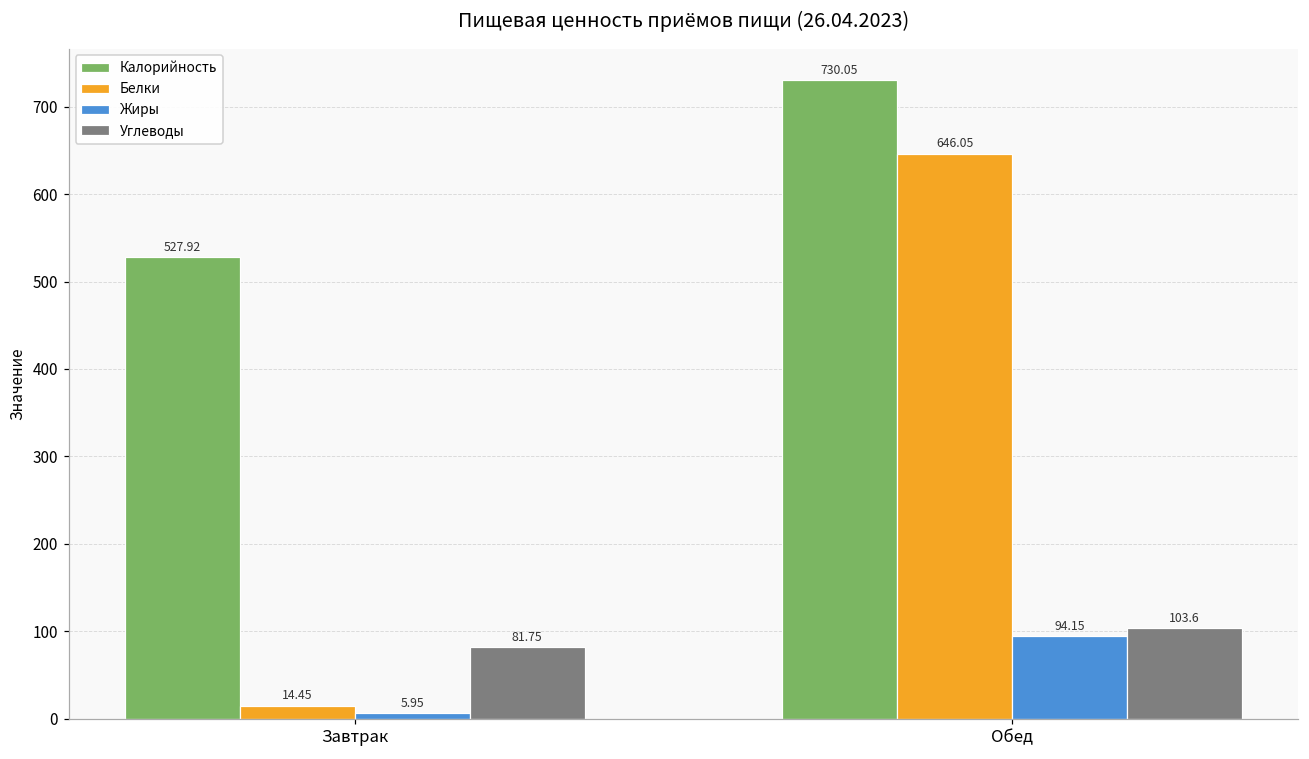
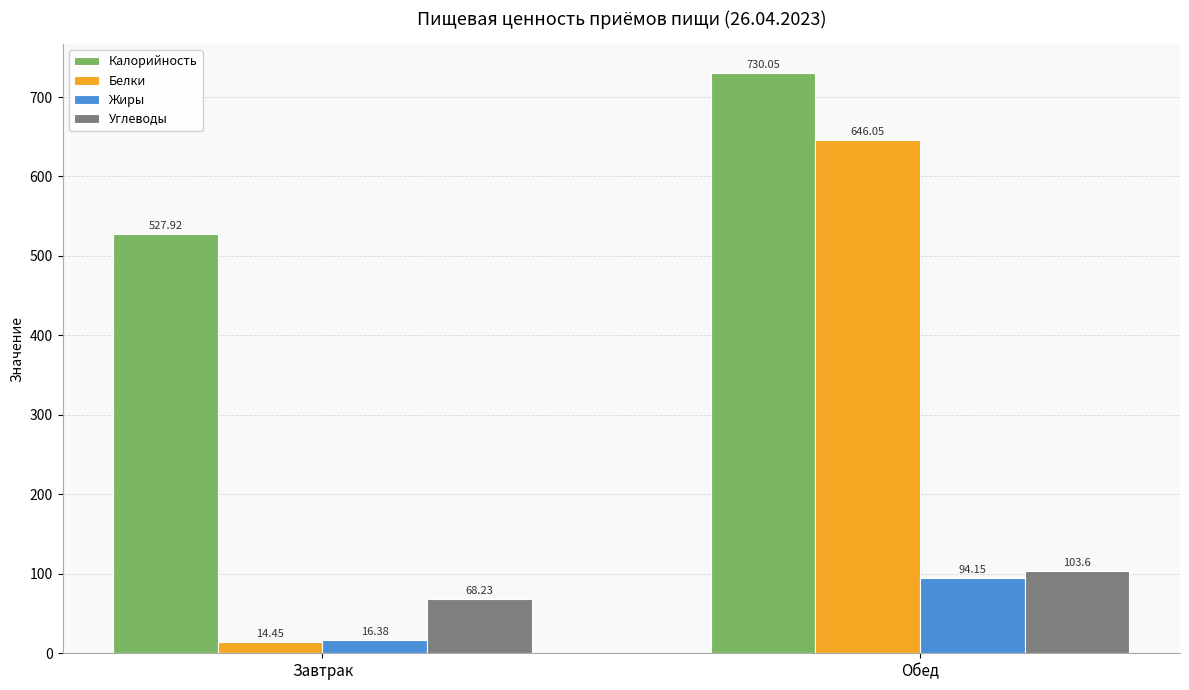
Жиры, Завтрак: 5.95 -> 16.38
Углеводы, Завтрак: 81.75 -> 68.23
